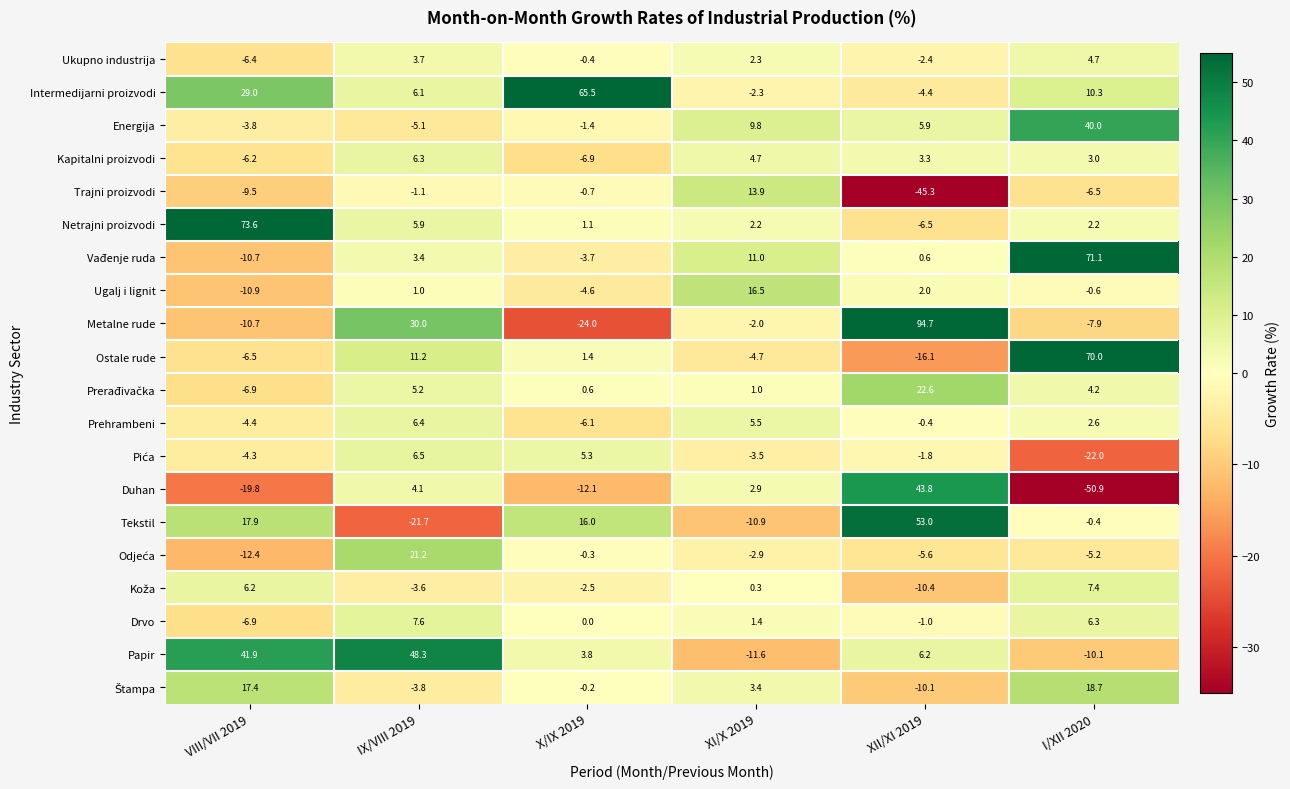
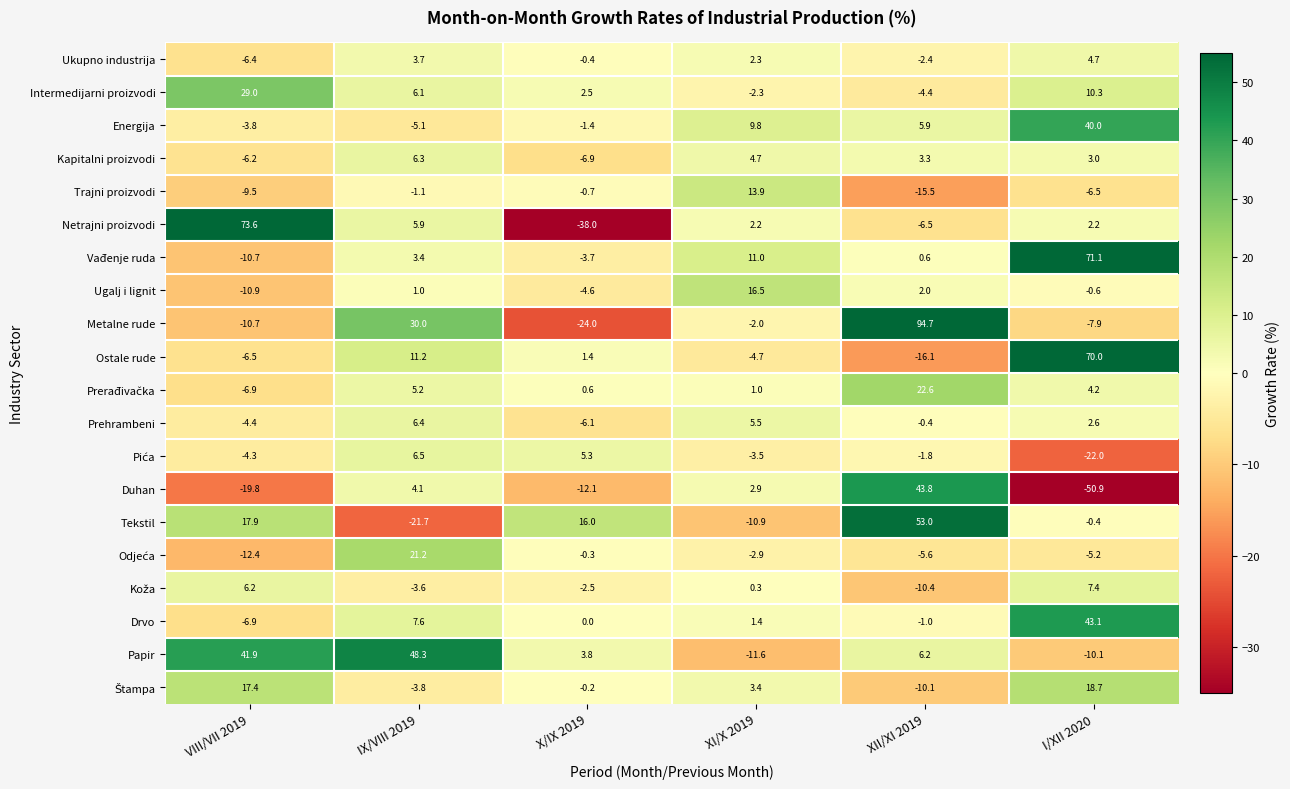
Intermedijarni proizvodi, X/IX 2019: 65.5 -> 2.5
Trajni proizvodi, XII/XI 2019: -45.3 -> -15.5
Netrajni proizvodi, X/IX 2019: 1.1 -> -38.0
Drvo, I/XII 2020: 6.3 -> 43.1
